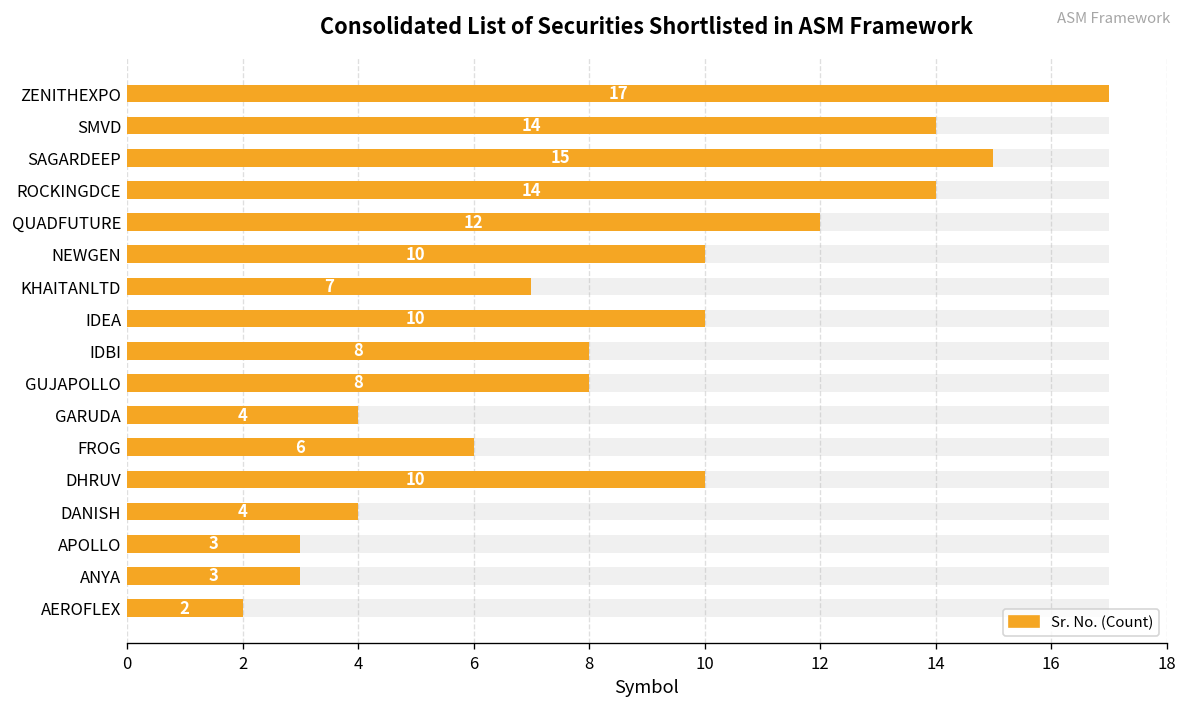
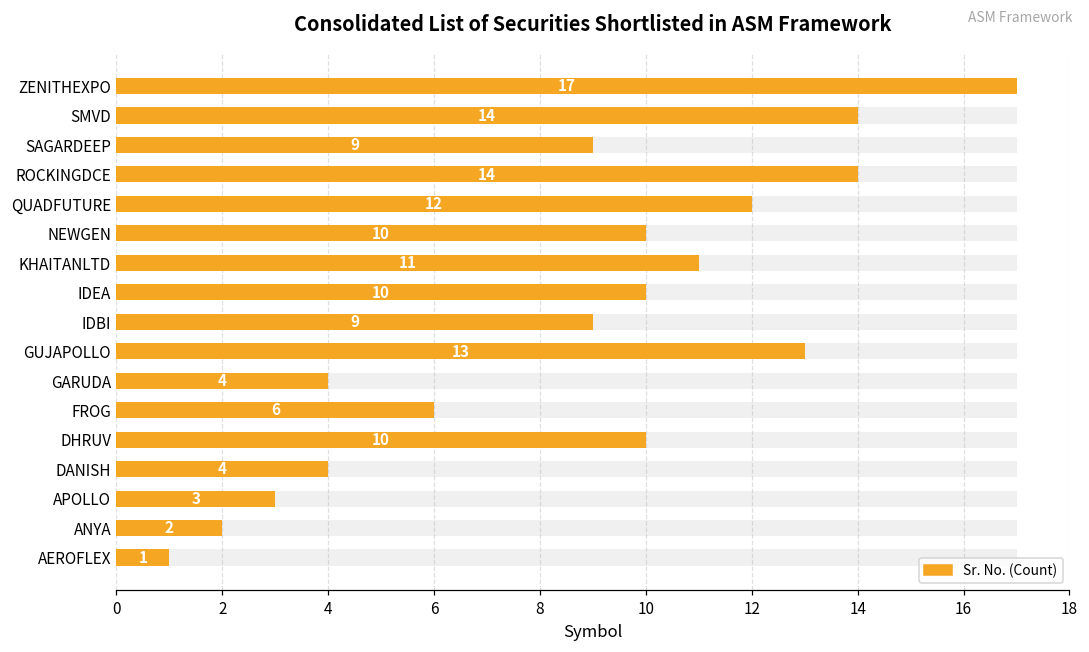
Sr. No. (Count), SAGARDEEP: 15 -> 9
Sr. No. (Count), KHAITANLTD: 7 -> 11
Sr. No. (Count), IDBI: 8 -> 9
Sr. No. (Count), GUJAPOLLO: 8 -> 13
Sr. No. (Count), ANYA: 3 -> 2
Sr. No. (Count), AEROFLEX: 2 -> 1
